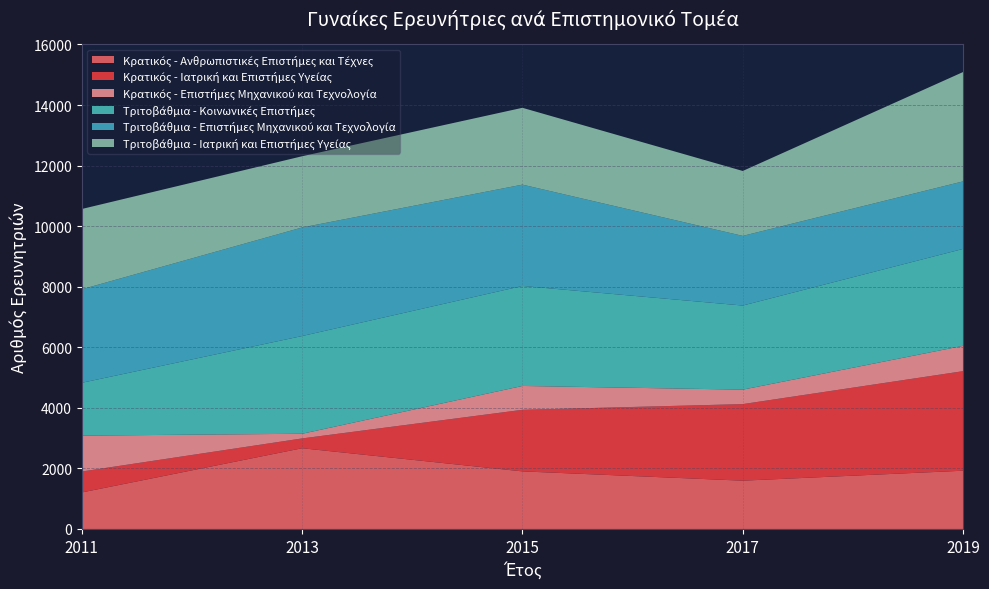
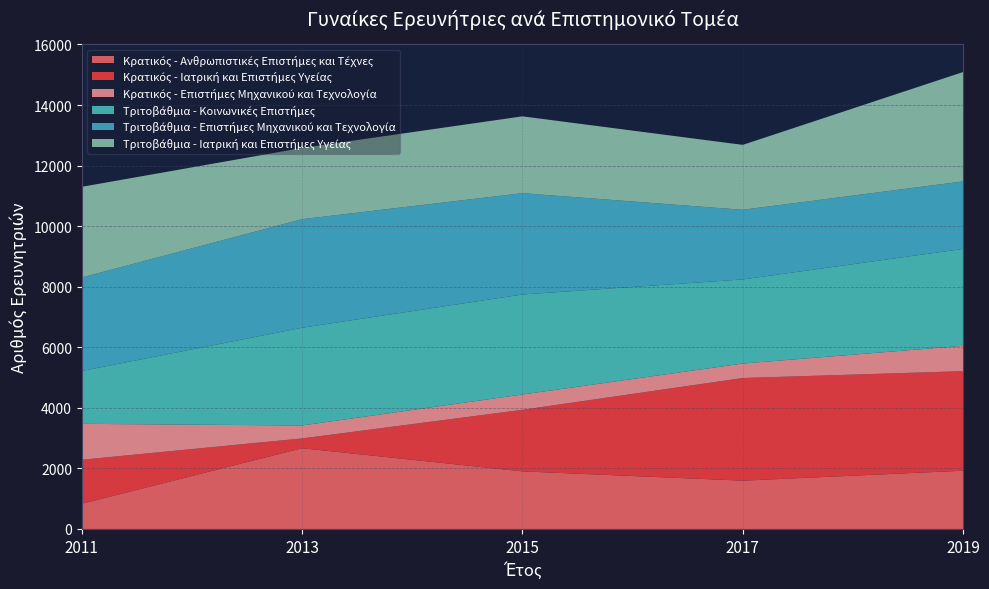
Κρατικός - Ανθρωπιστικές Επιστήμες και Τέχνες, 2011: 1200 -> 800
Κρατικός - Ιατρική και Επιστήμες Υγείας, 2011: 700 -> 1500
Τριτοβάθμια - Ιατρική και Επιστήμες Υγείας, 2011: 2700 -> 3000
Κρατικός - Επιστήμες Μηχανικού και Τεχνολογία, 2013: 200 -> 400
Κρατικός - Επιστήμες Μηχανικού και Τεχνολογία, 2015: 800 -> 500
Κρατικός - Ιατρική και Επιστήμες Υγείας, 2017: 2500 -> 3400
